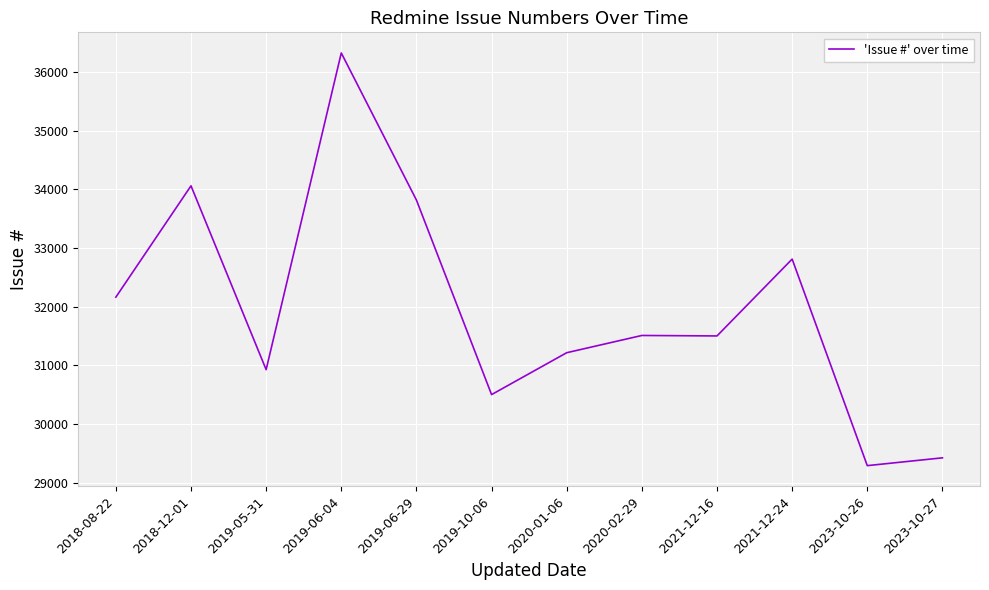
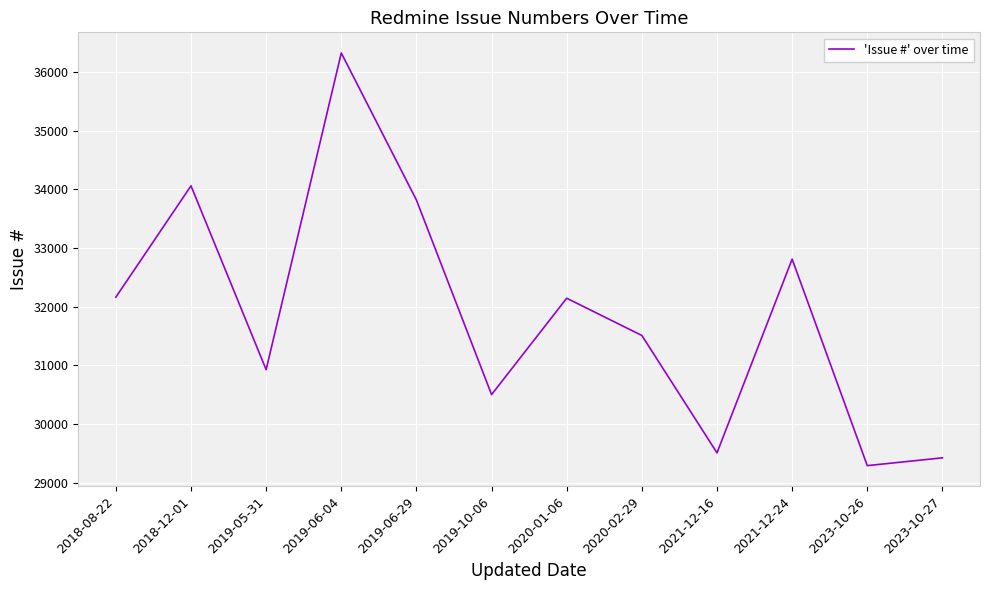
2020-01-06: 31200 -> 32100
2021-12-16: 31500 -> 29500
